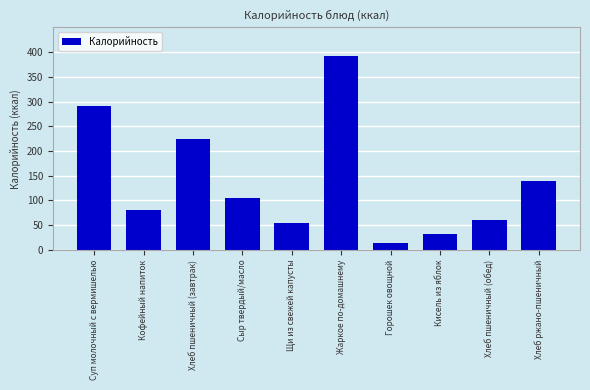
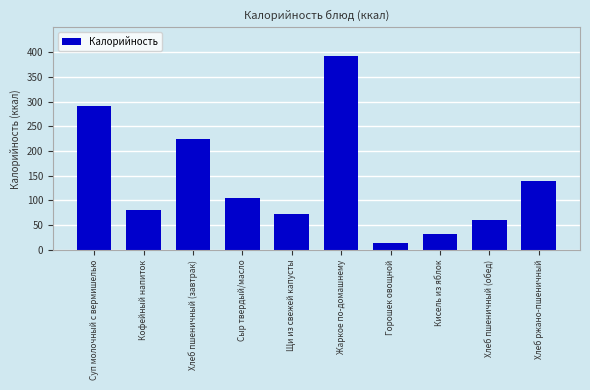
Щи из свежей капусты: 60 -> 70
